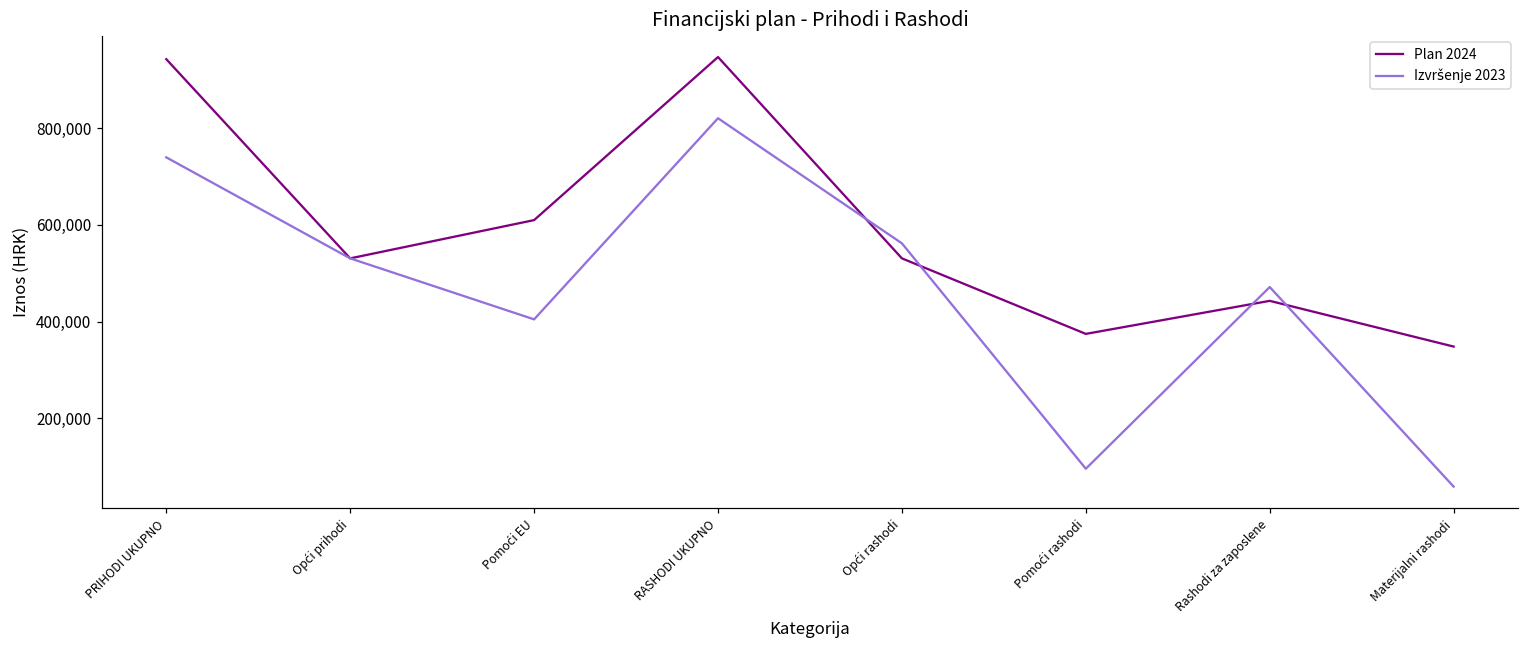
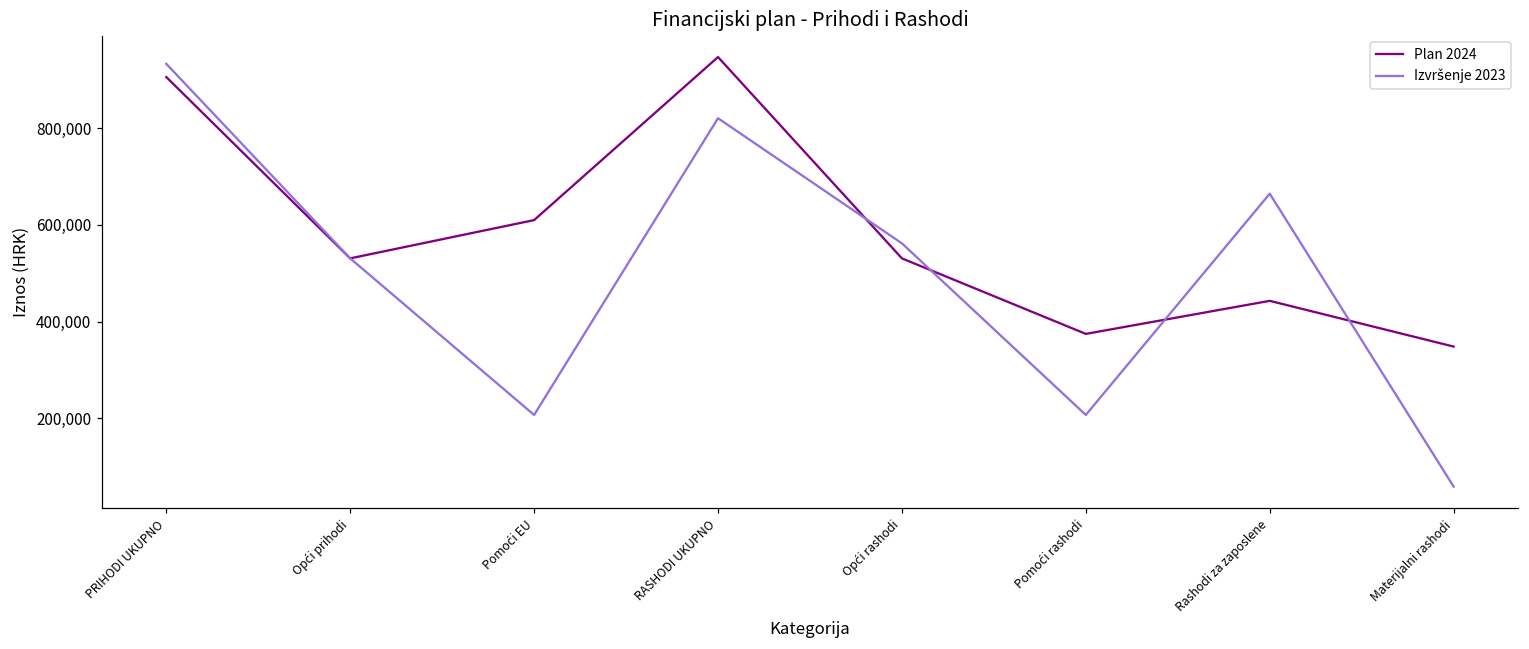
Plan 2024, PRIHODI UKUPNO: 940,000 -> 910,000
Izvršenje 2023, PRIHODI UKUPNO: 740,000 -> 930,000
Izvršenje 2023, Pomoći EU: 400,000 -> 210,000
Izvršenje 2023, Pomoći rashodi: 100,000 -> 210,000
Izvršenje 2023, Rashodi za zaposlene: 470,000 -> 660,000
